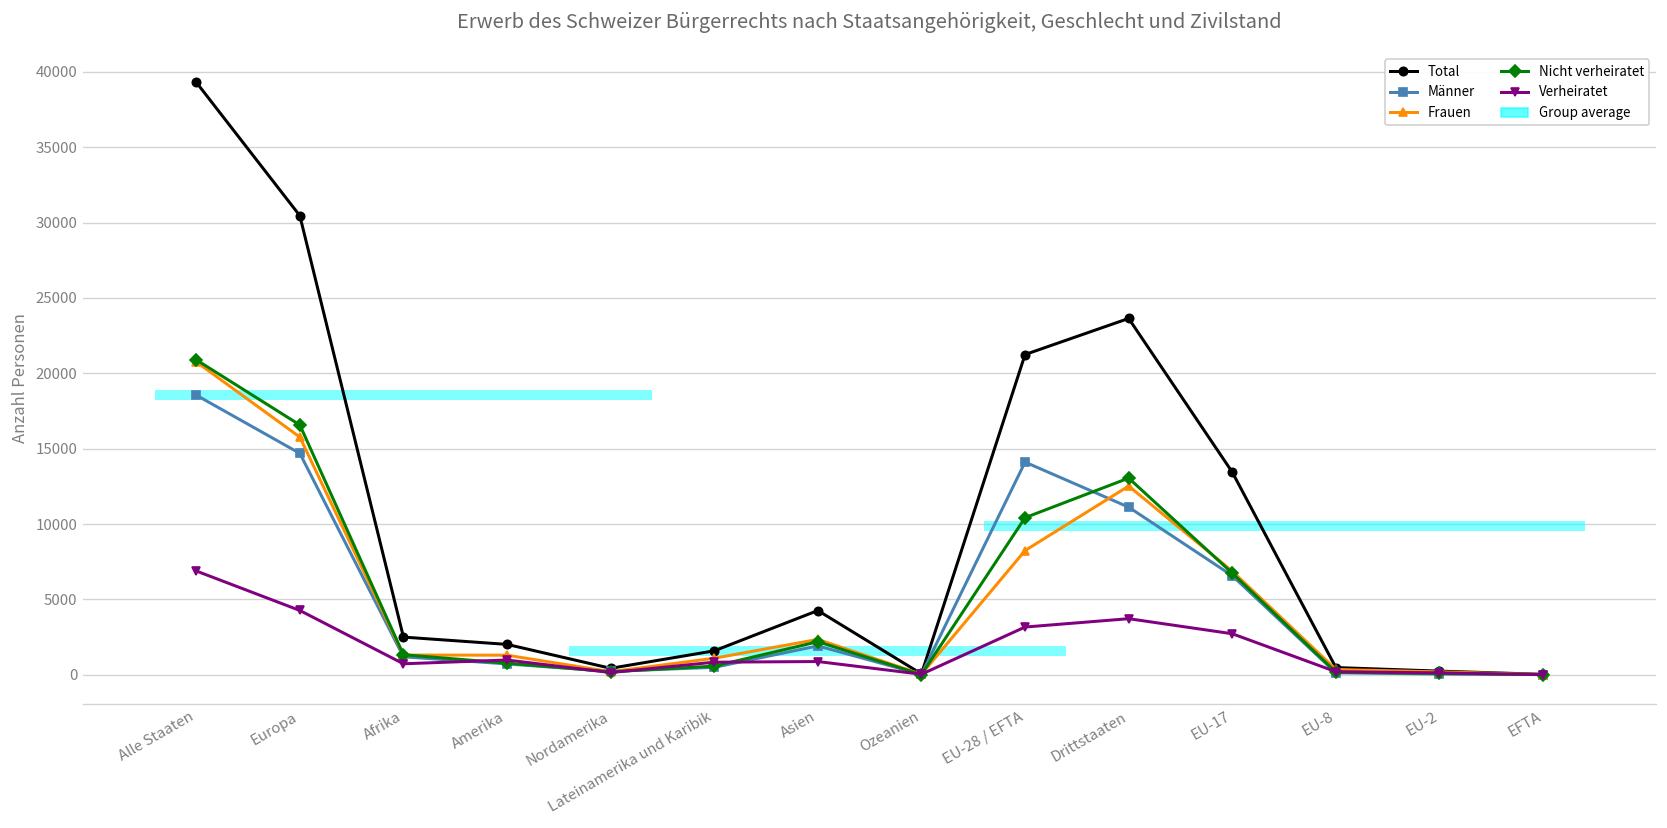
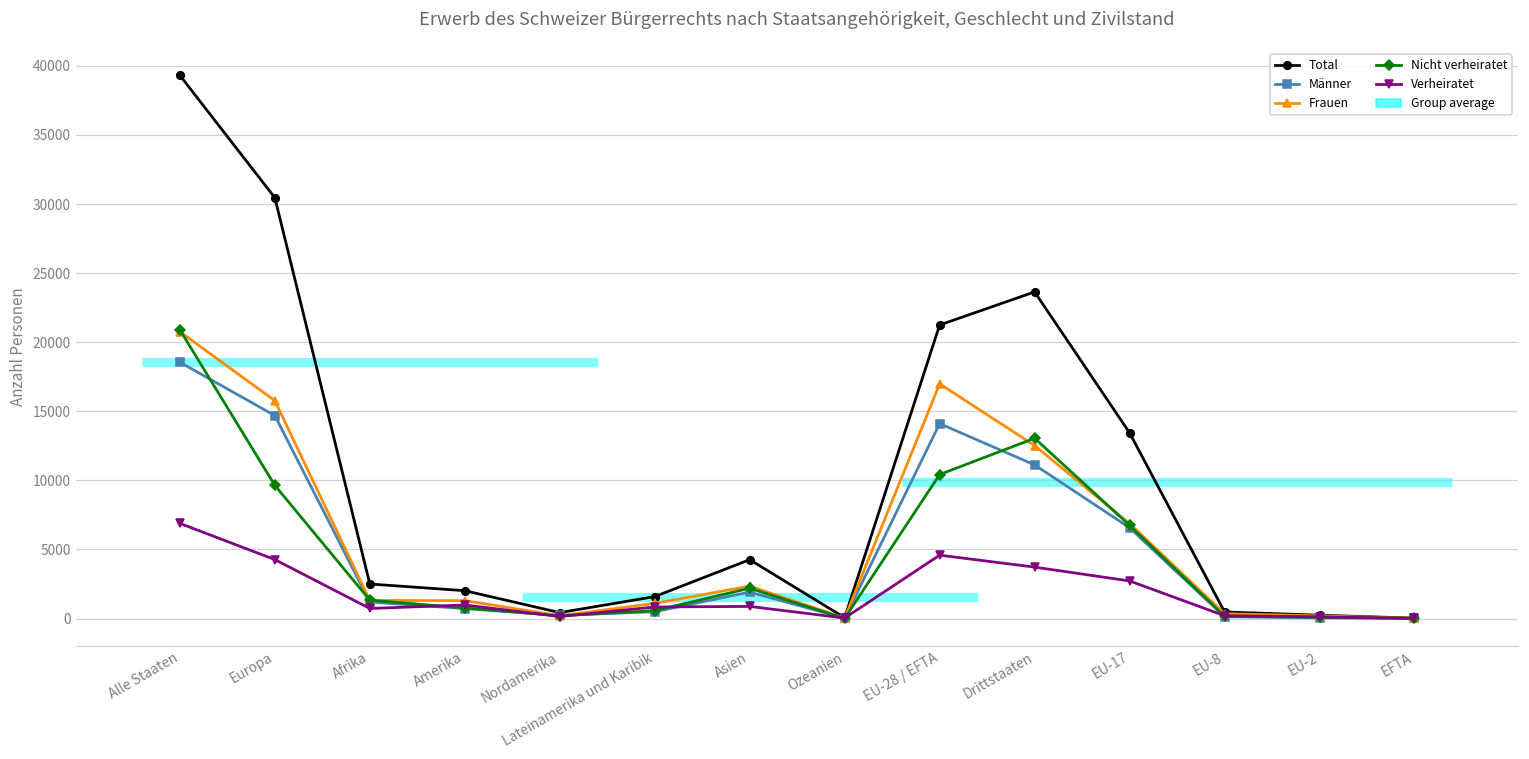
Nicht verheiratet, Europa: 16600 -> 9600
Frauen, EU-28 / EFTA: 8200 -> 17000
Verheiratet, EU-28 / EFTA: 3200 -> 4600
